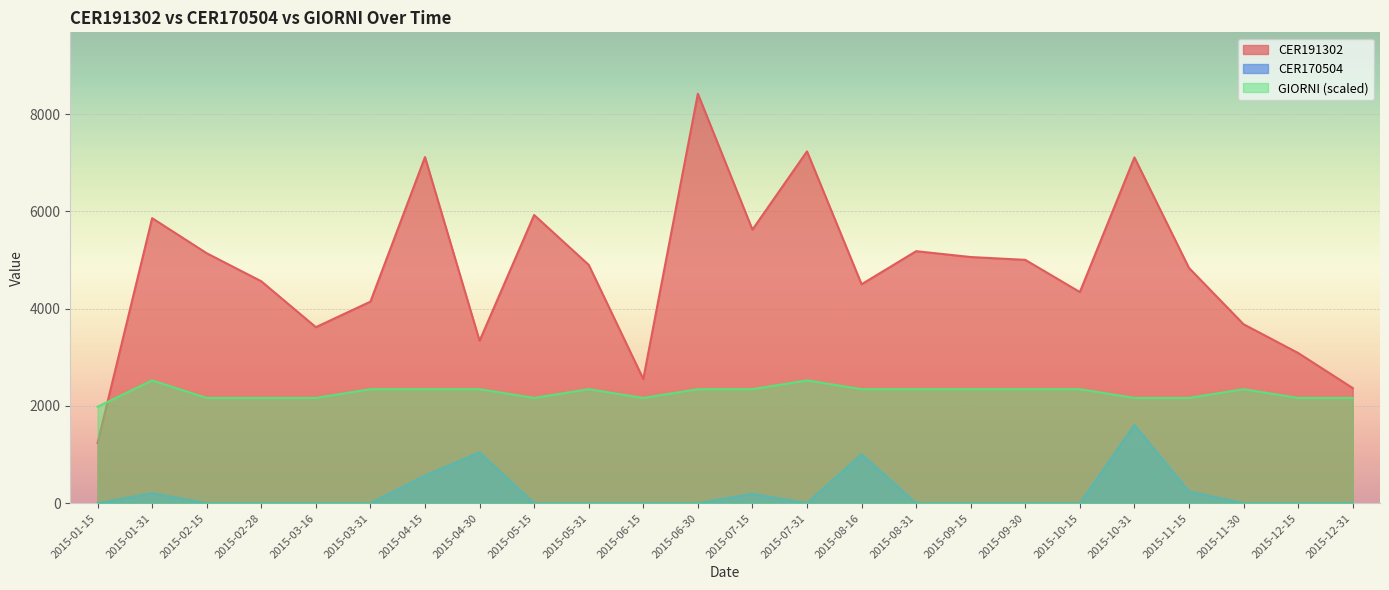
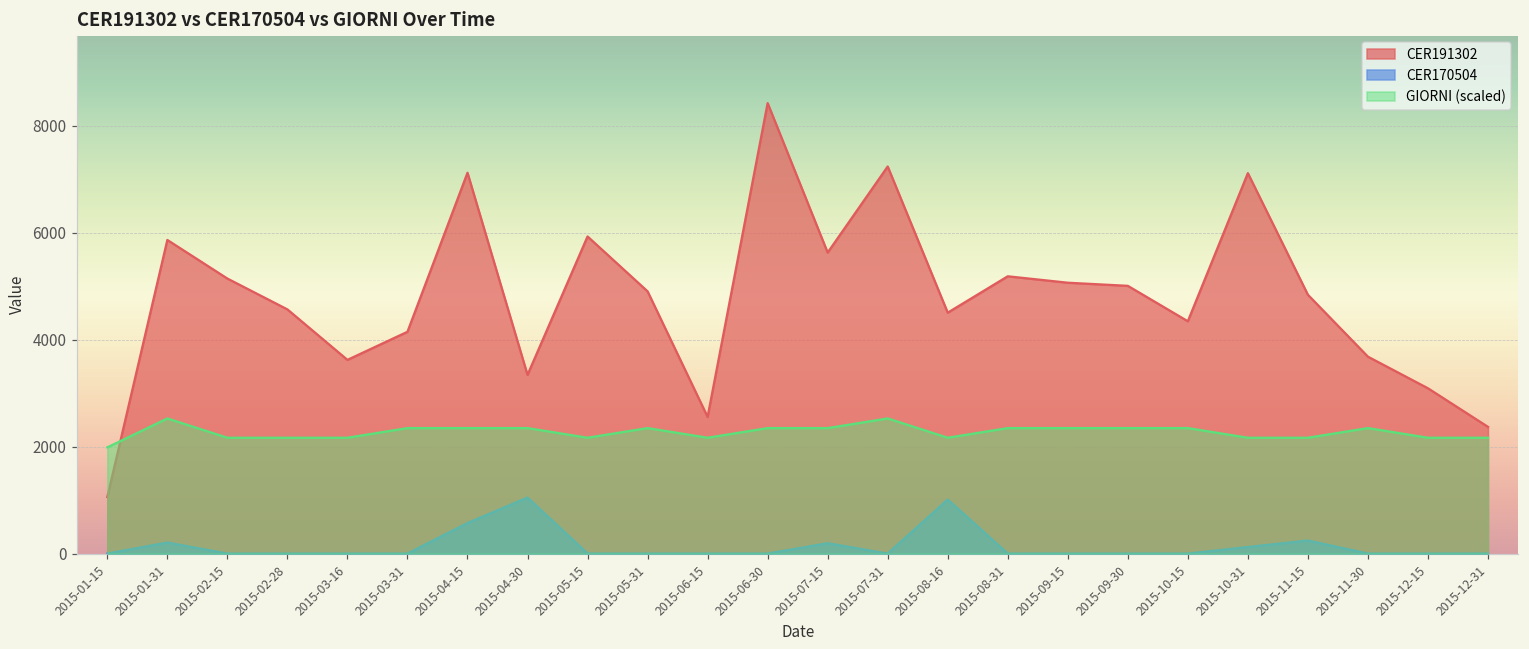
CER191302, 2015-01-15: 1200 -> 1100
GIORNI (scaled), 2015-08-16: 2300 -> 2200
CER170504, 2015-10-31: 1600 -> 100
